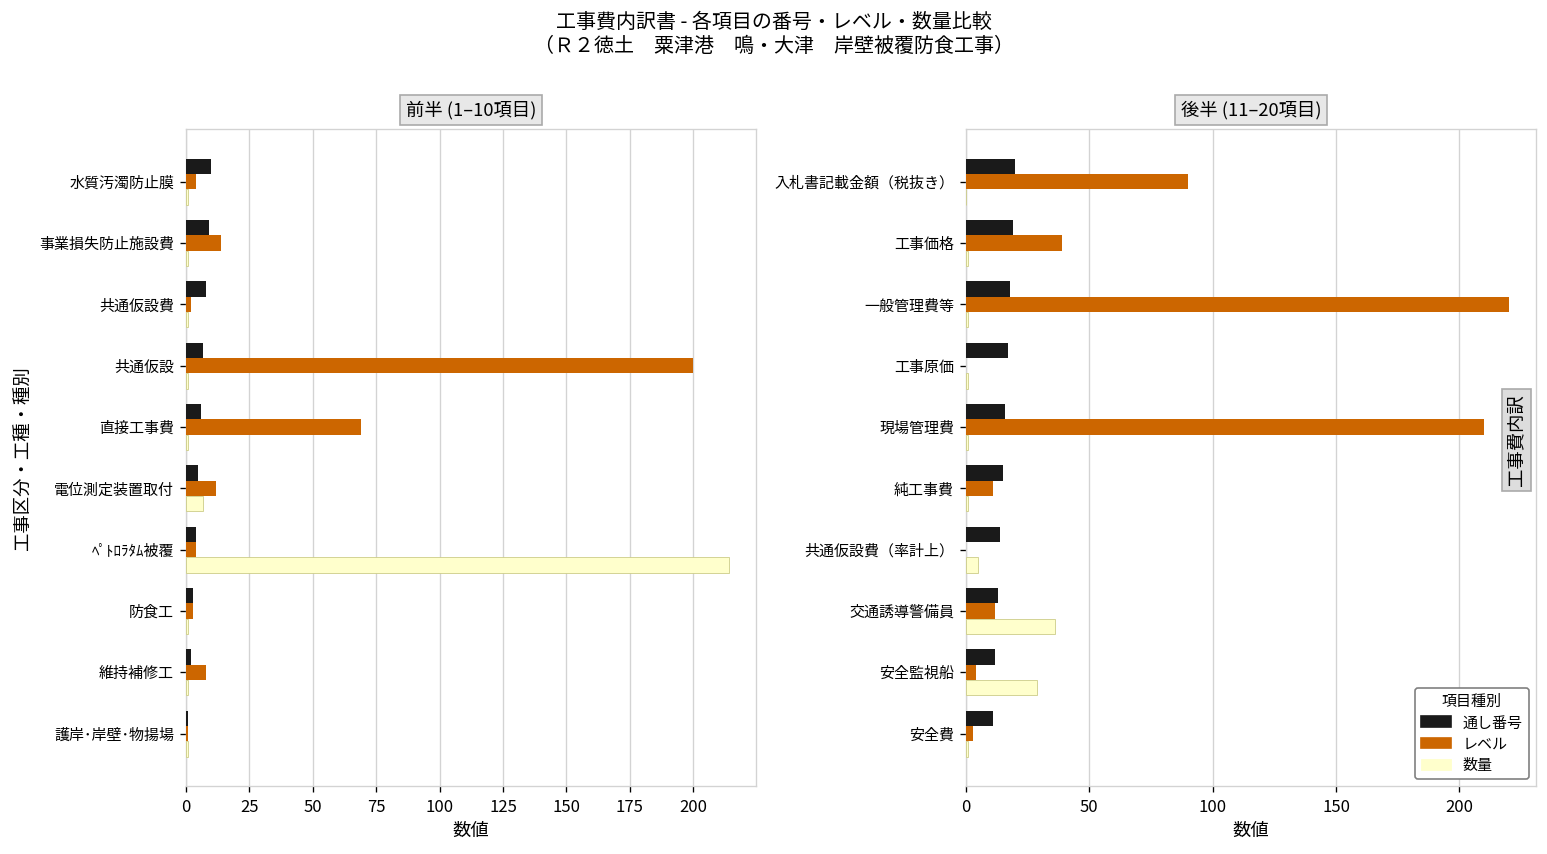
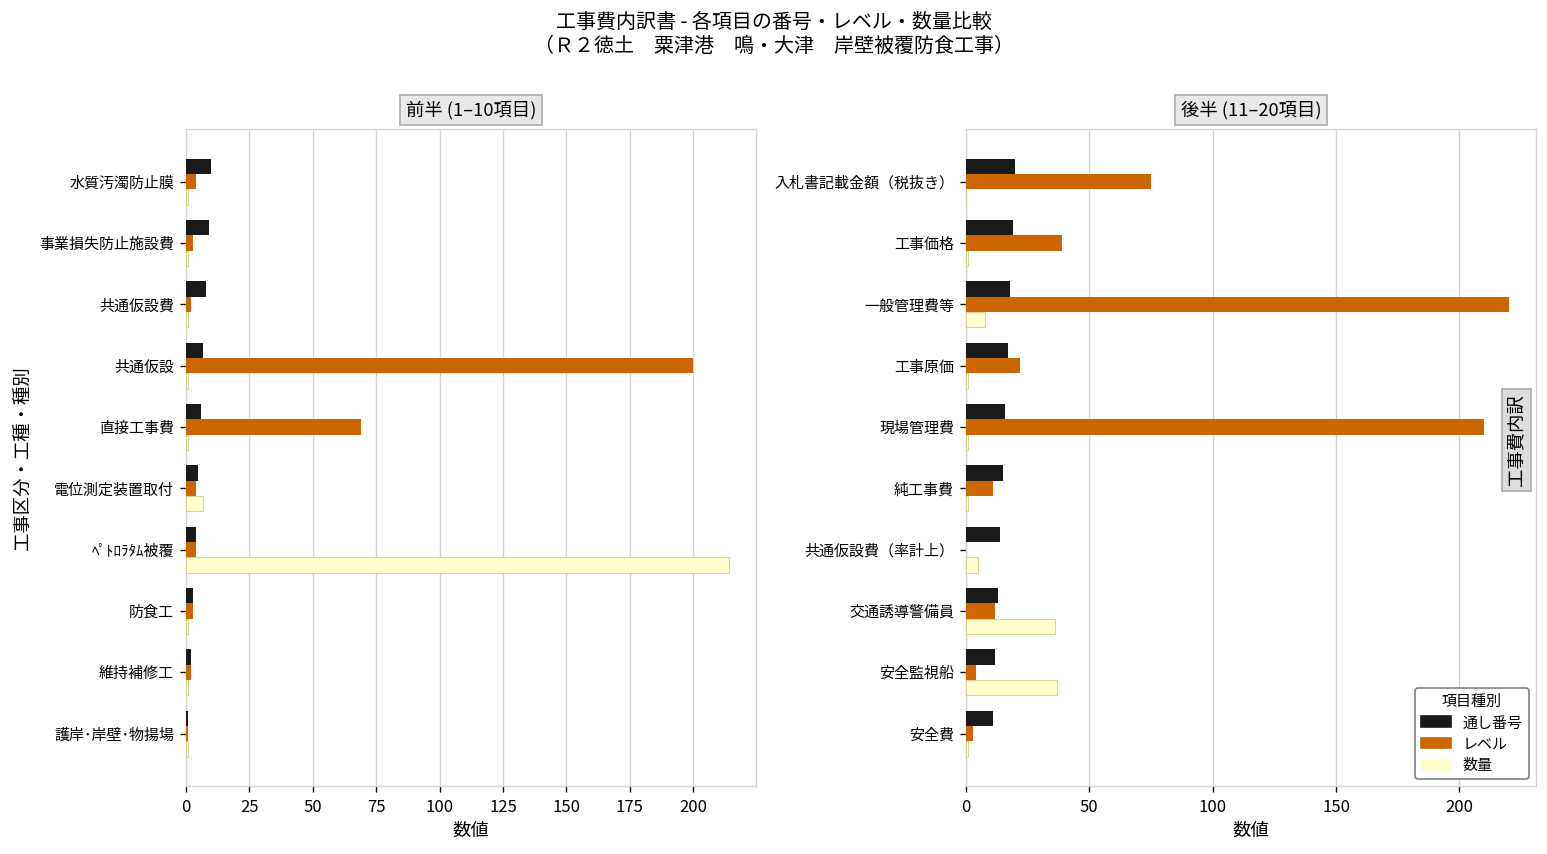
前半 (1–10項目), レベル, 事業損失防止施設費: 14 -> 3
前半 (1–10項目), レベル, 電位測定装置取付: 12 -> 4
前半 (1–10項目), レベル, 維持補修工: 8 -> 2
後半 (11–20項目), レベル, 入札書記載金額（税抜き）: 90 -> 75
後半 (11–20項目), 数量, 一般管理費等: 1 -> 8
後半 (11–20項目), レベル, 工事原価: 0 -> 22
後半 (11–20項目), 数量, 安全監視船: 29 -> 37
